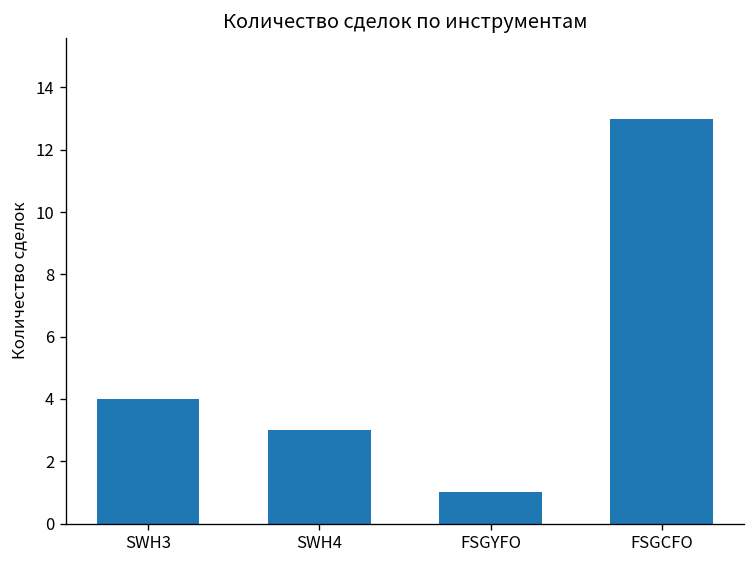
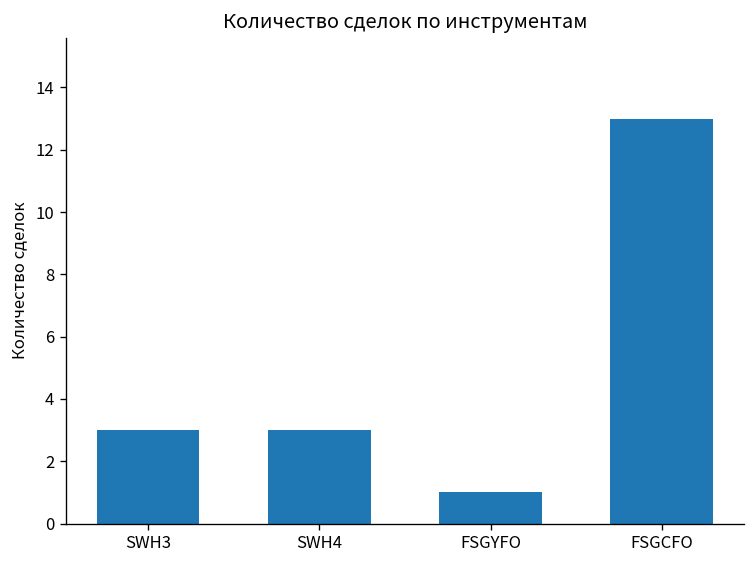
SWH3: 4 -> 3
